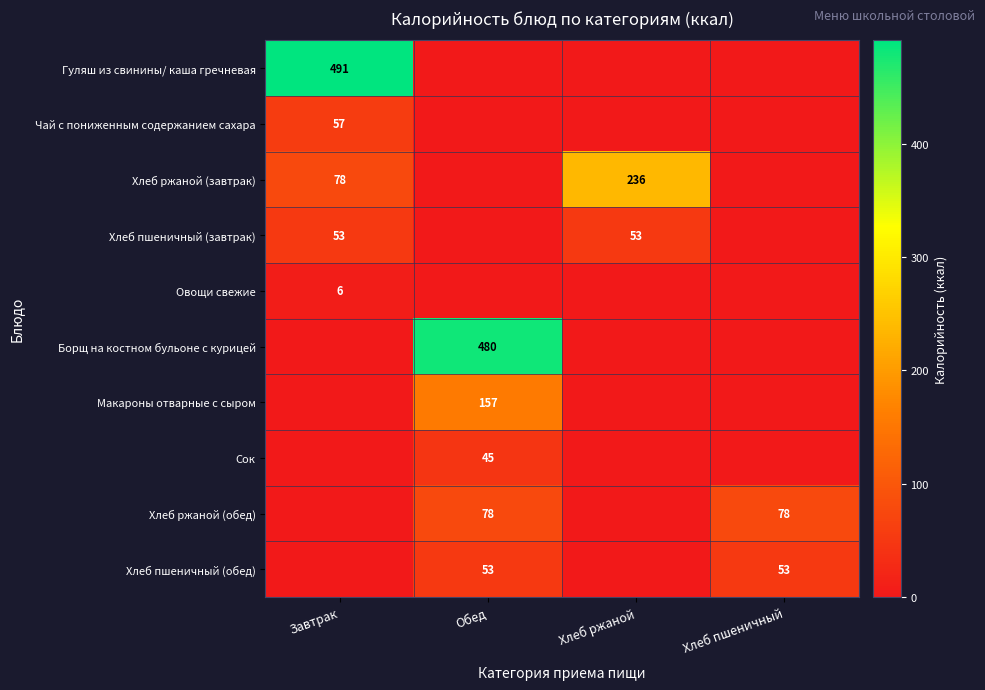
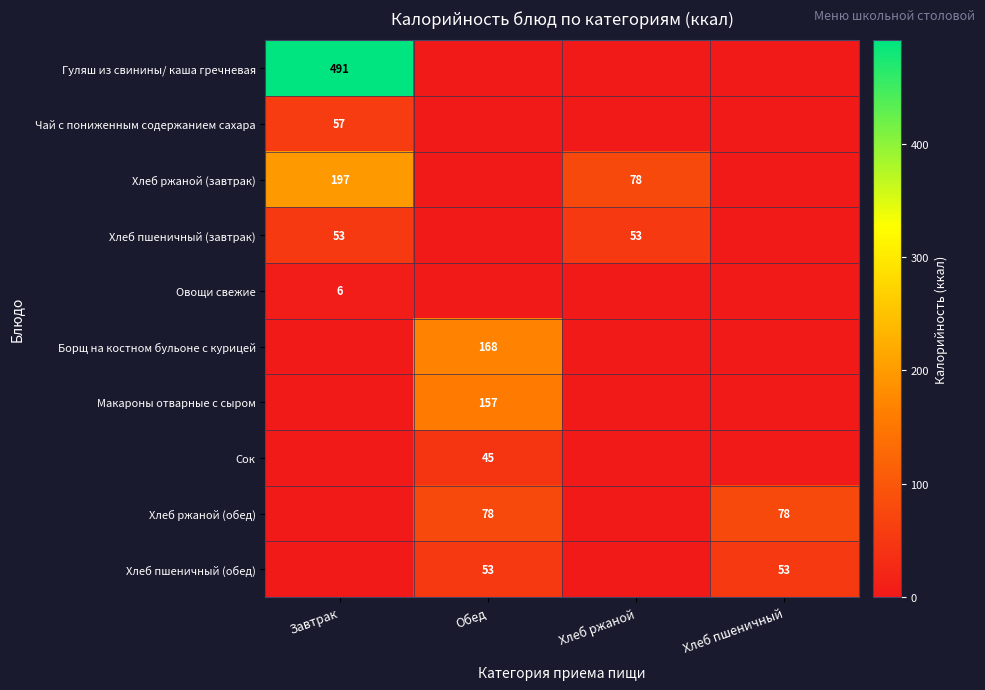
Хлеб ржаной (завтрак), Завтрак: 78 -> 197
Хлеб ржаной (завтрак), Хлеб ржаной: 236 -> 78
Борщ на костном бульоне с курицей, Обед: 480 -> 168
